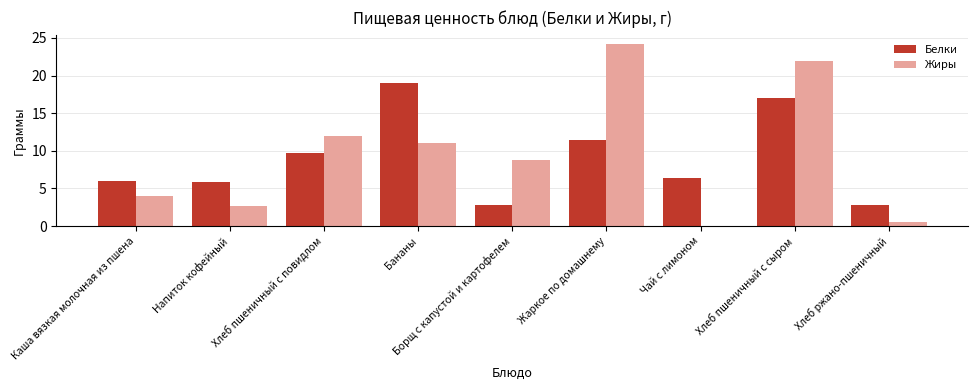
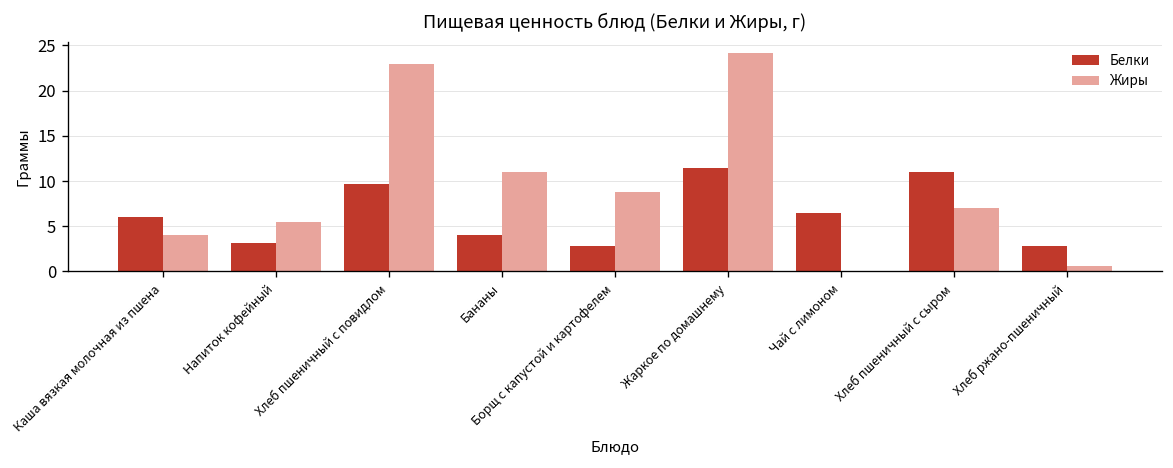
Белки, Напиток кофейный: 6 -> 3
Жиры, Напиток кофейный: 3 -> 6
Жиры, Хлеб пшеничный с повидлом: 12 -> 23
Белки, Бананы: 19 -> 4
Белки, Хлеб пшеничный с сыром: 17 -> 11
Жиры, Хлеб пшеничный с сыром: 22 -> 7
